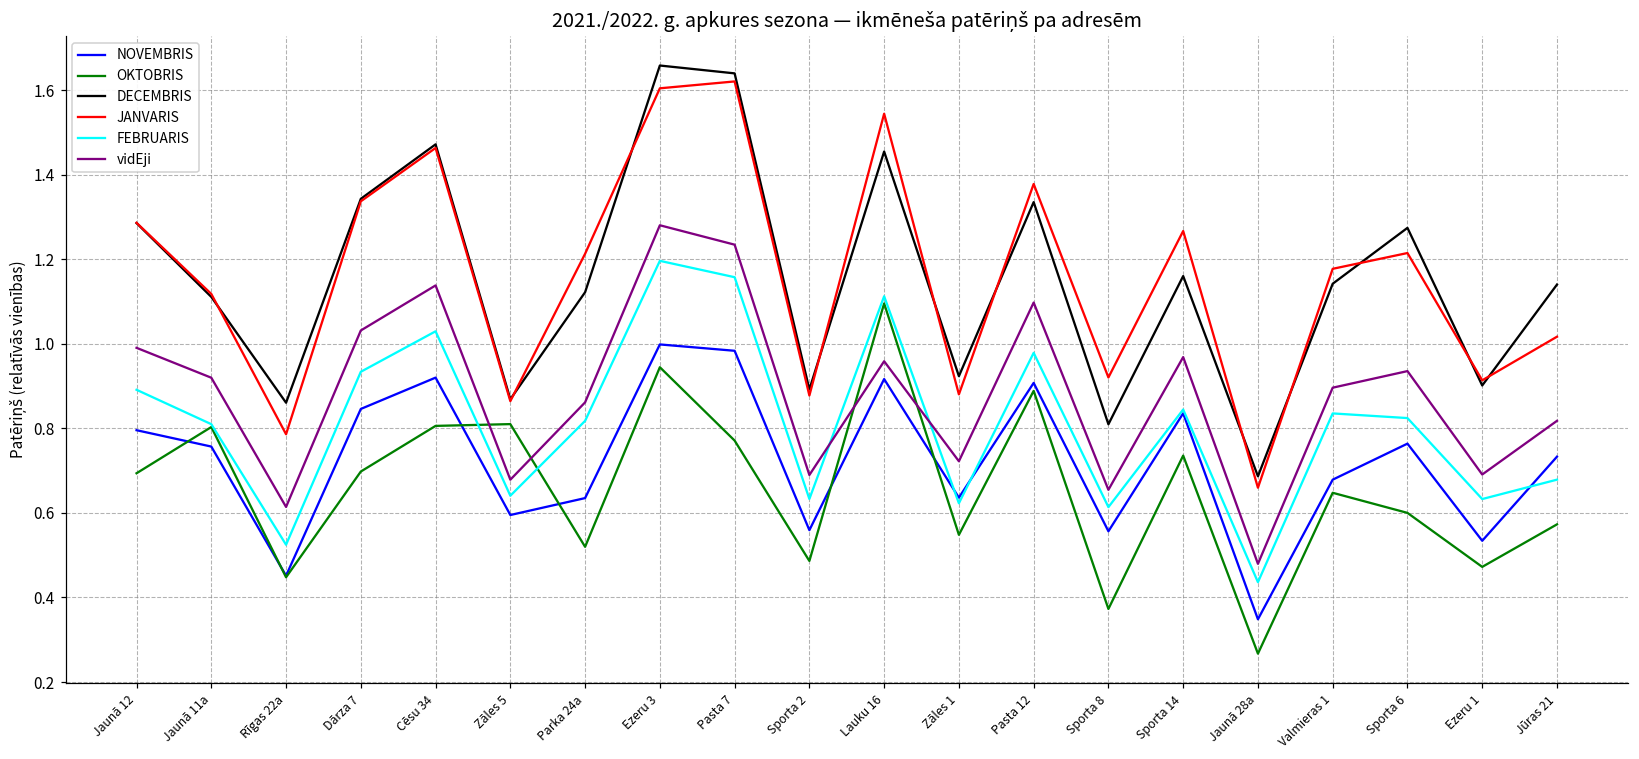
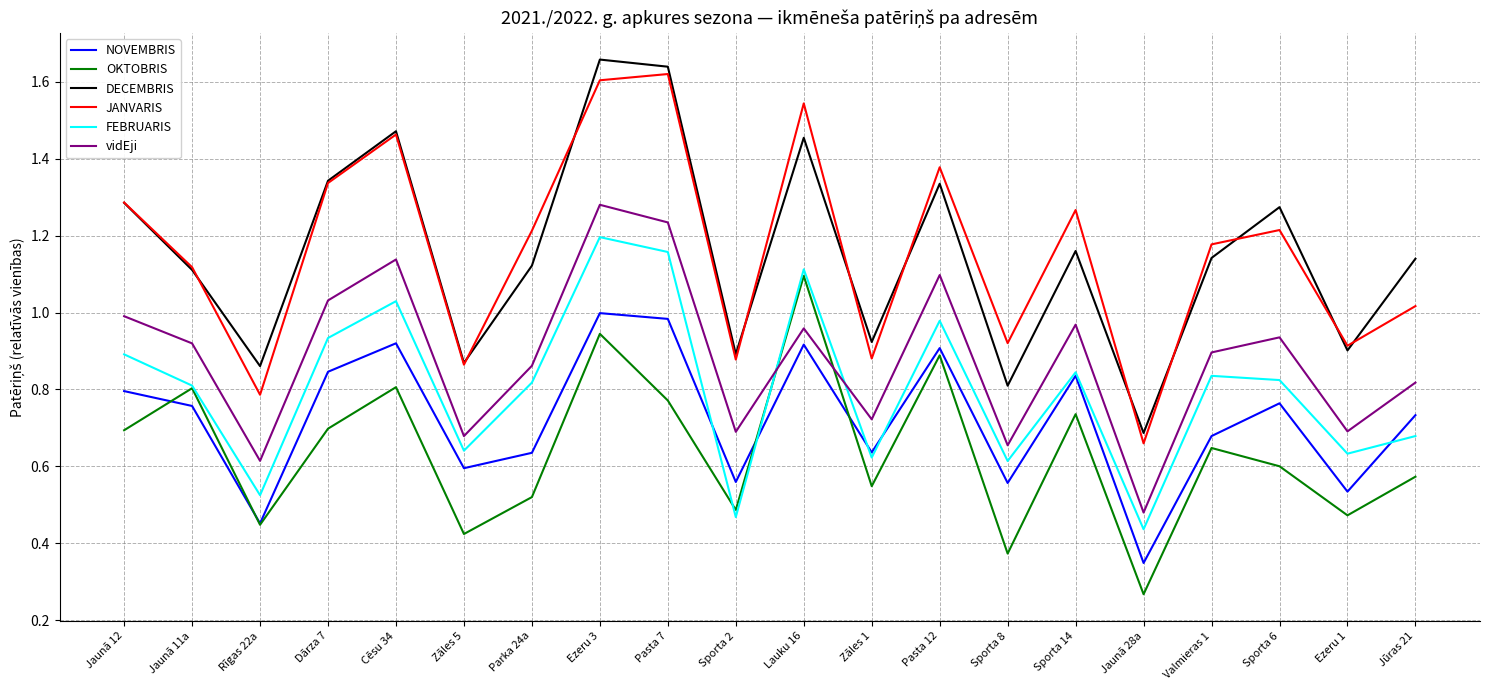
OKTOBRIS, Zāles 5: 0.81 -> 0.42
FEBRUARIS, Sporta 2: 0.63 -> 0.47
